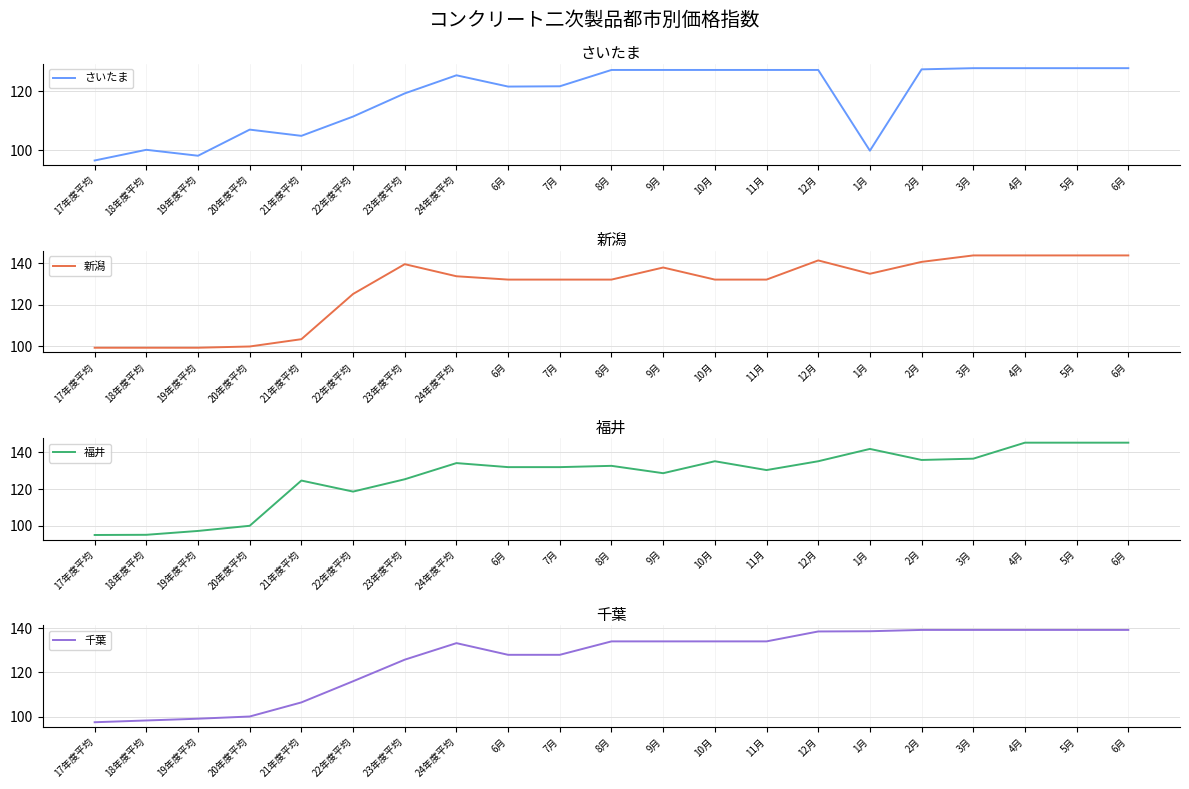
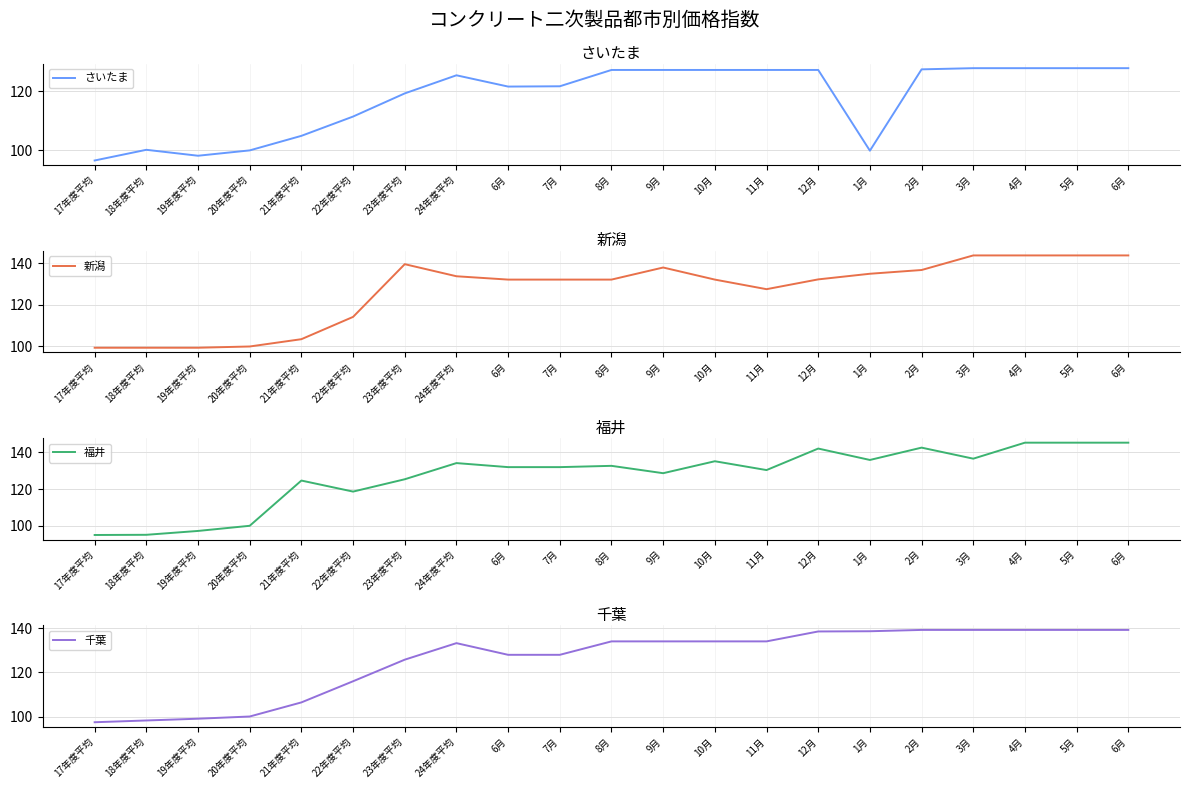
さいたま, 20年度平均: 107 -> 100
新潟, 22年度平均: 125 -> 114
新潟, 11月: 132 -> 128
新潟, 12月: 141 -> 132
新潟, 2月: 141 -> 137
福井, 12月: 135 -> 142
福井, 1月: 142 -> 136
福井, 2月: 136 -> 143
